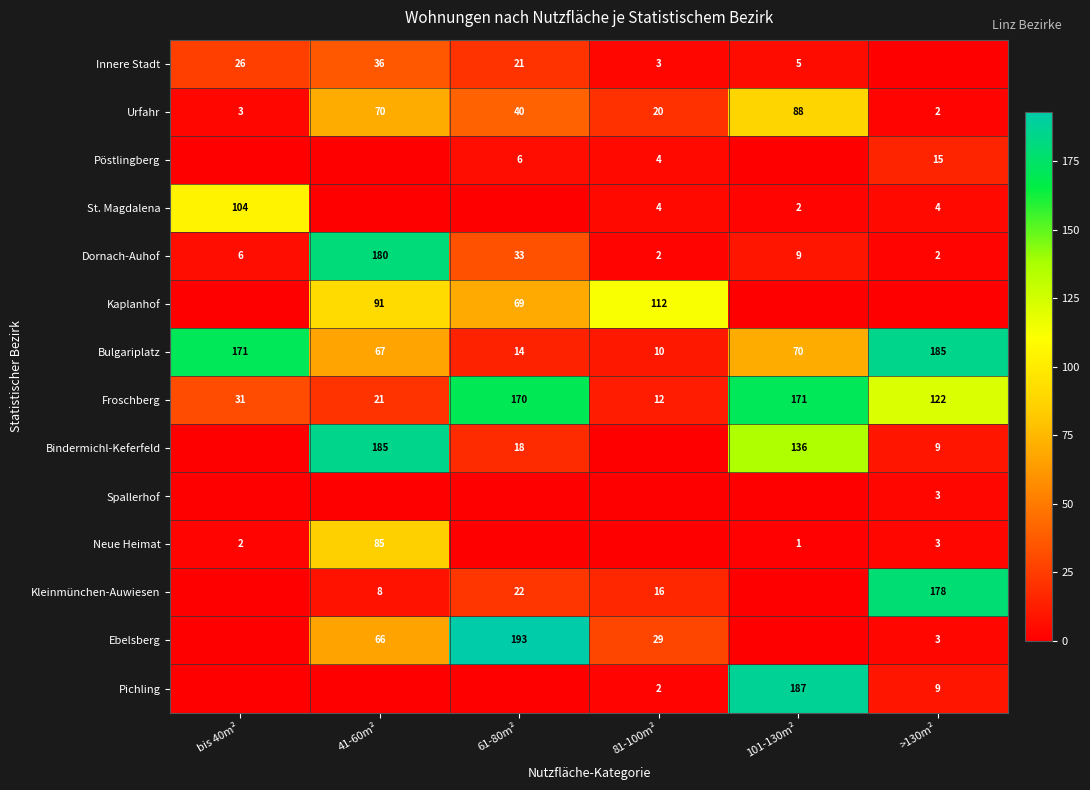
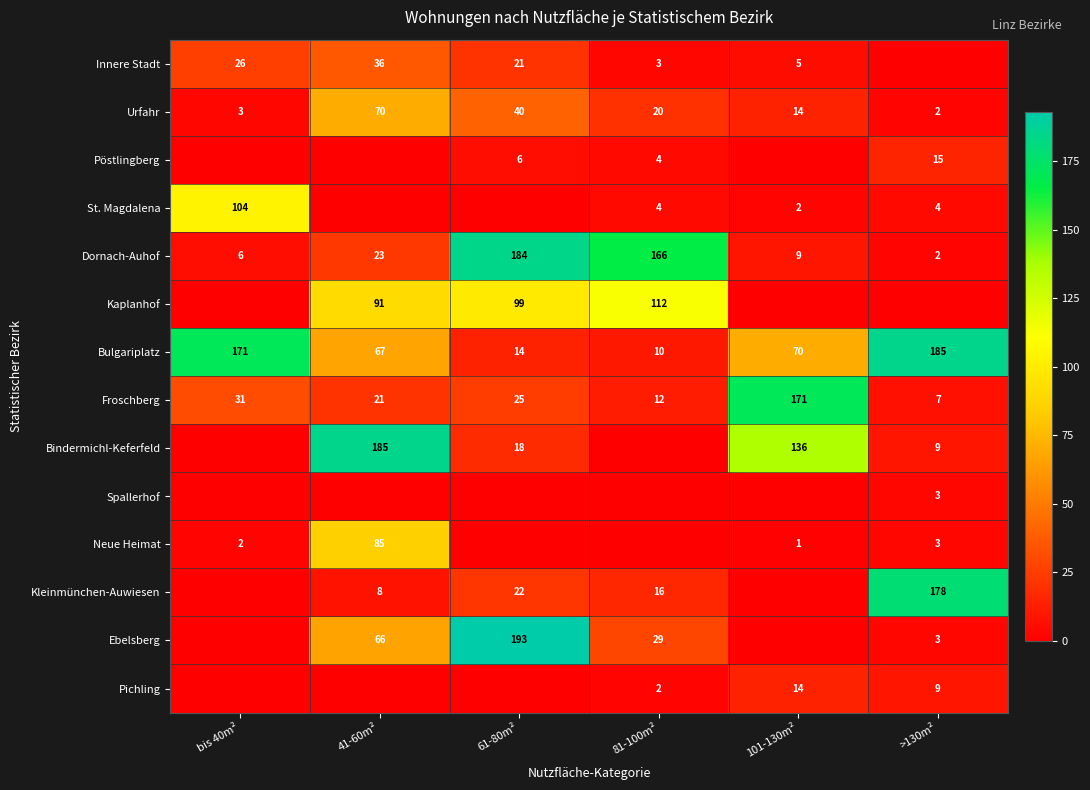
Urfahr, 101-130m²: 88 -> 14
Dornach-Auhof, 41-60m²: 180 -> 23
Dornach-Auhof, 61-80m²: 33 -> 184
Dornach-Auhof, 81-100m²: 2 -> 166
Kaplanhof, 61-80m²: 69 -> 99
Froschberg, 61-80m²: 170 -> 25
Froschberg, >130m²: 122 -> 7
Pichling, 101-130m²: 187 -> 14
